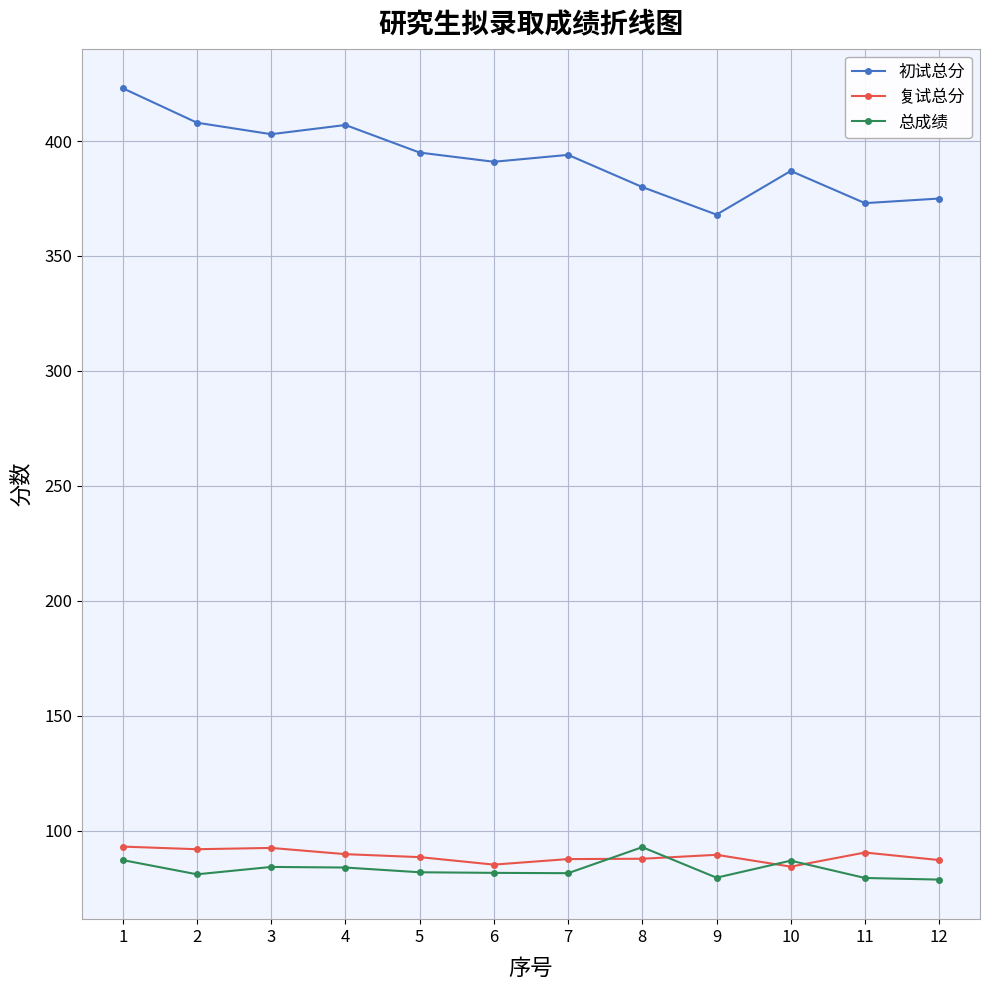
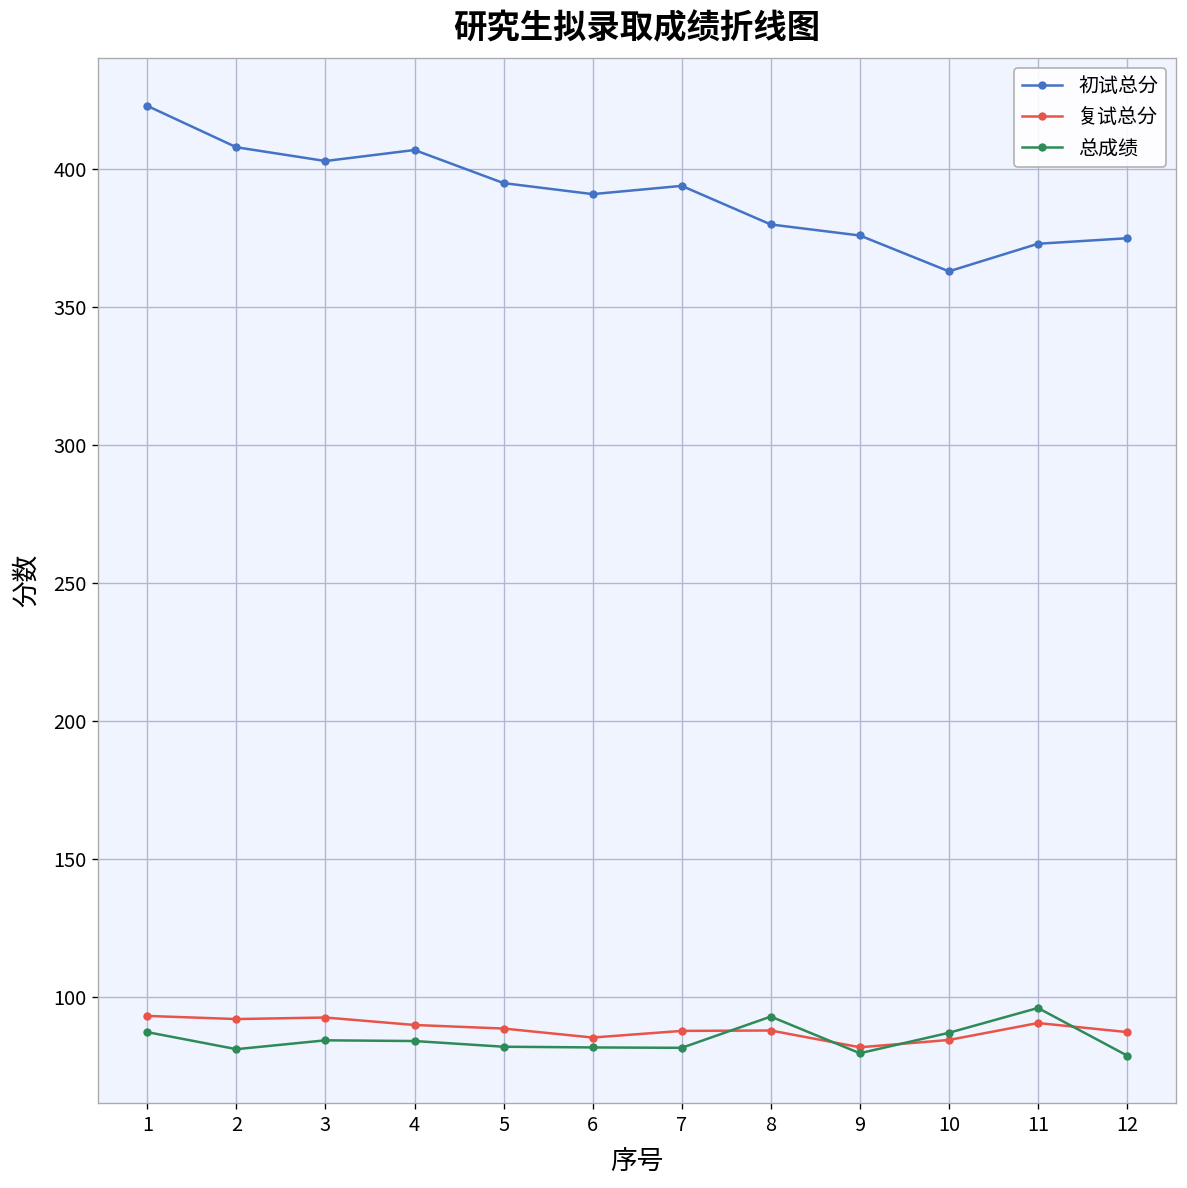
初试总分, 9: 368 -> 376
复试总分, 9: 89 -> 82
初试总分, 10: 387 -> 363
总成绩, 11: 79 -> 96
